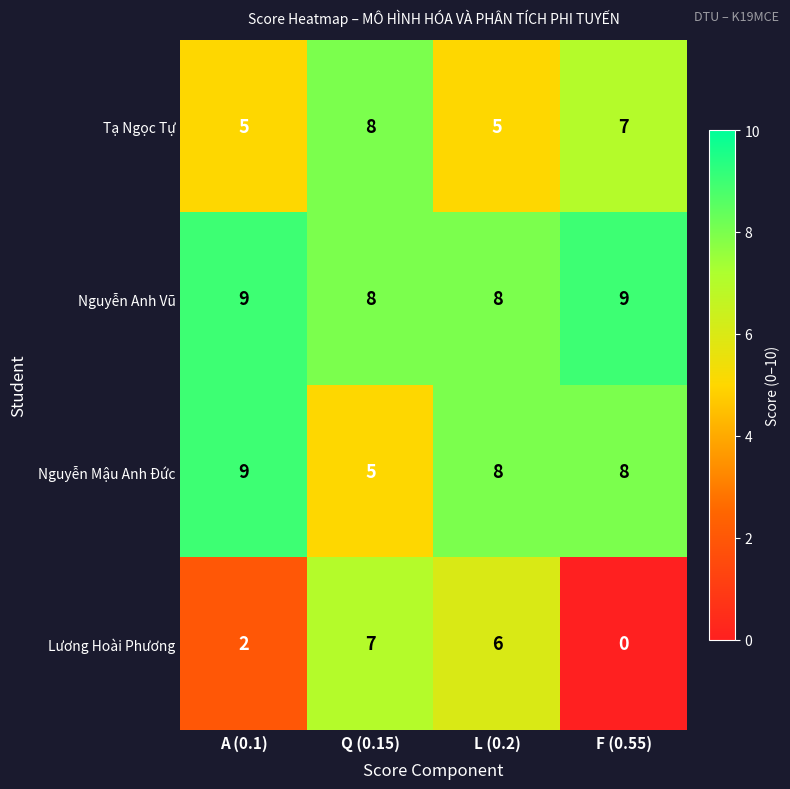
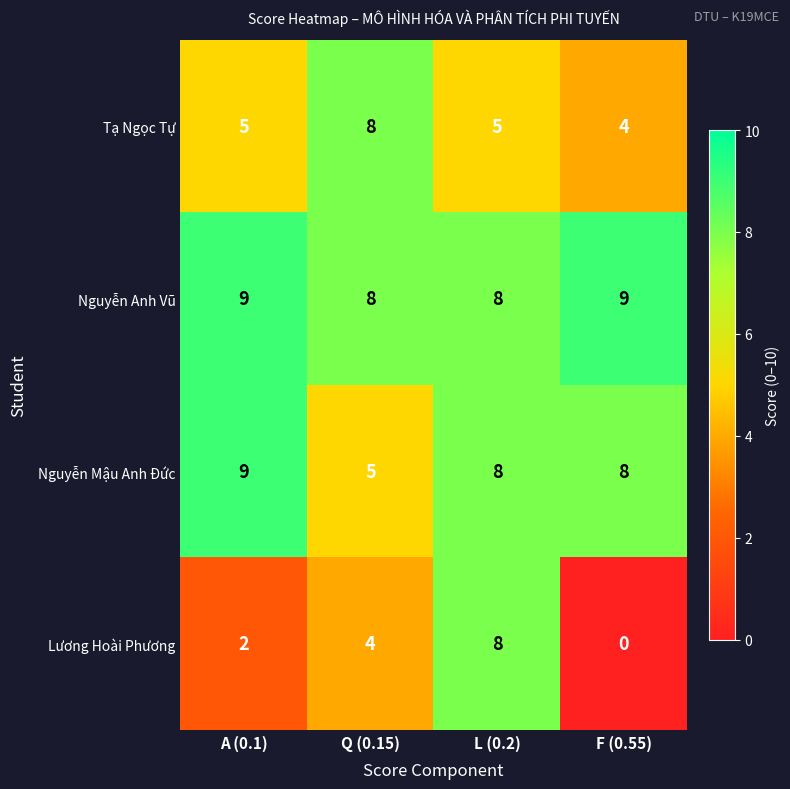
Tạ Ngọc Tự, F (0.55): 7 -> 4
Lương Hoài Phương, Q (0.15): 7 -> 4
Lương Hoài Phương, L (0.2): 6 -> 8
